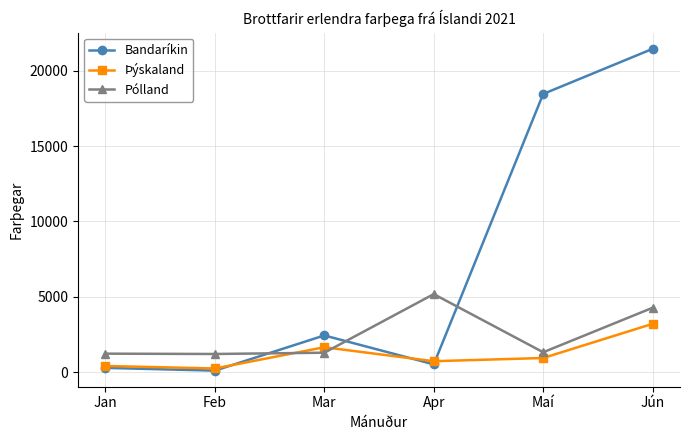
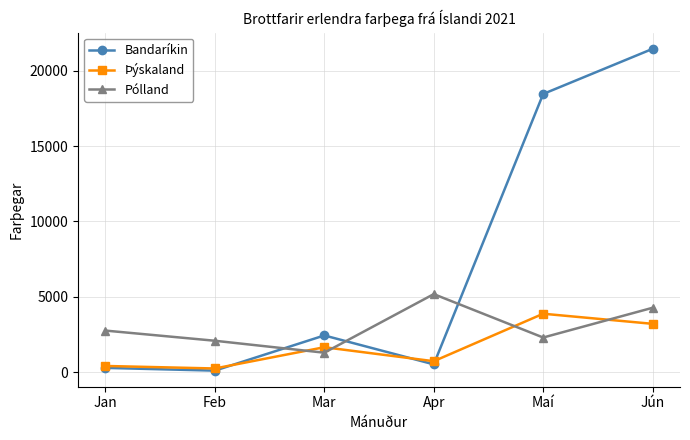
Pólland, Jan: 1200 -> 2800
Pólland, Feb: 1200 -> 2100
Þýskaland, Maí: 900 -> 3900
Pólland, Maí: 1300 -> 2300
